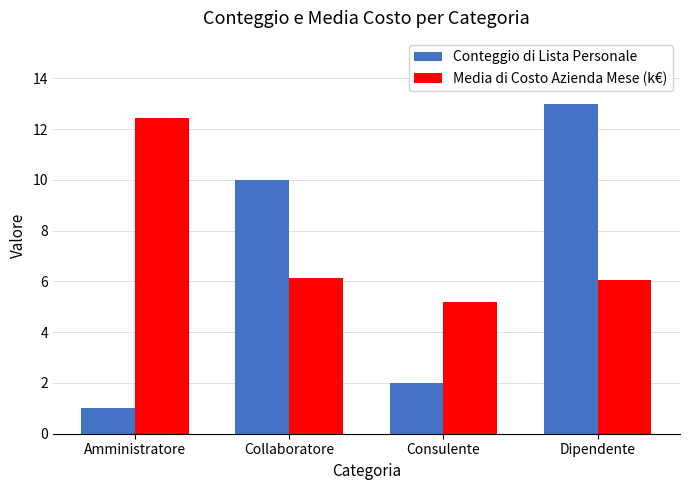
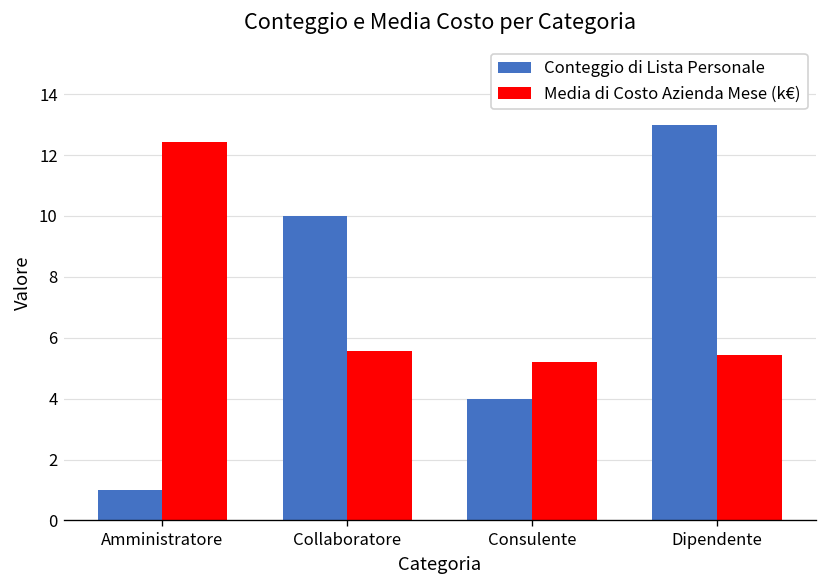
Media di Costo Azienda Mese (k€), Collaboratore: 6.1 -> 5.6
Conteggio di Lista Personale, Consulente: 2 -> 4
Media di Costo Azienda Mese (k€), Dipendente: 6.1 -> 5.4
